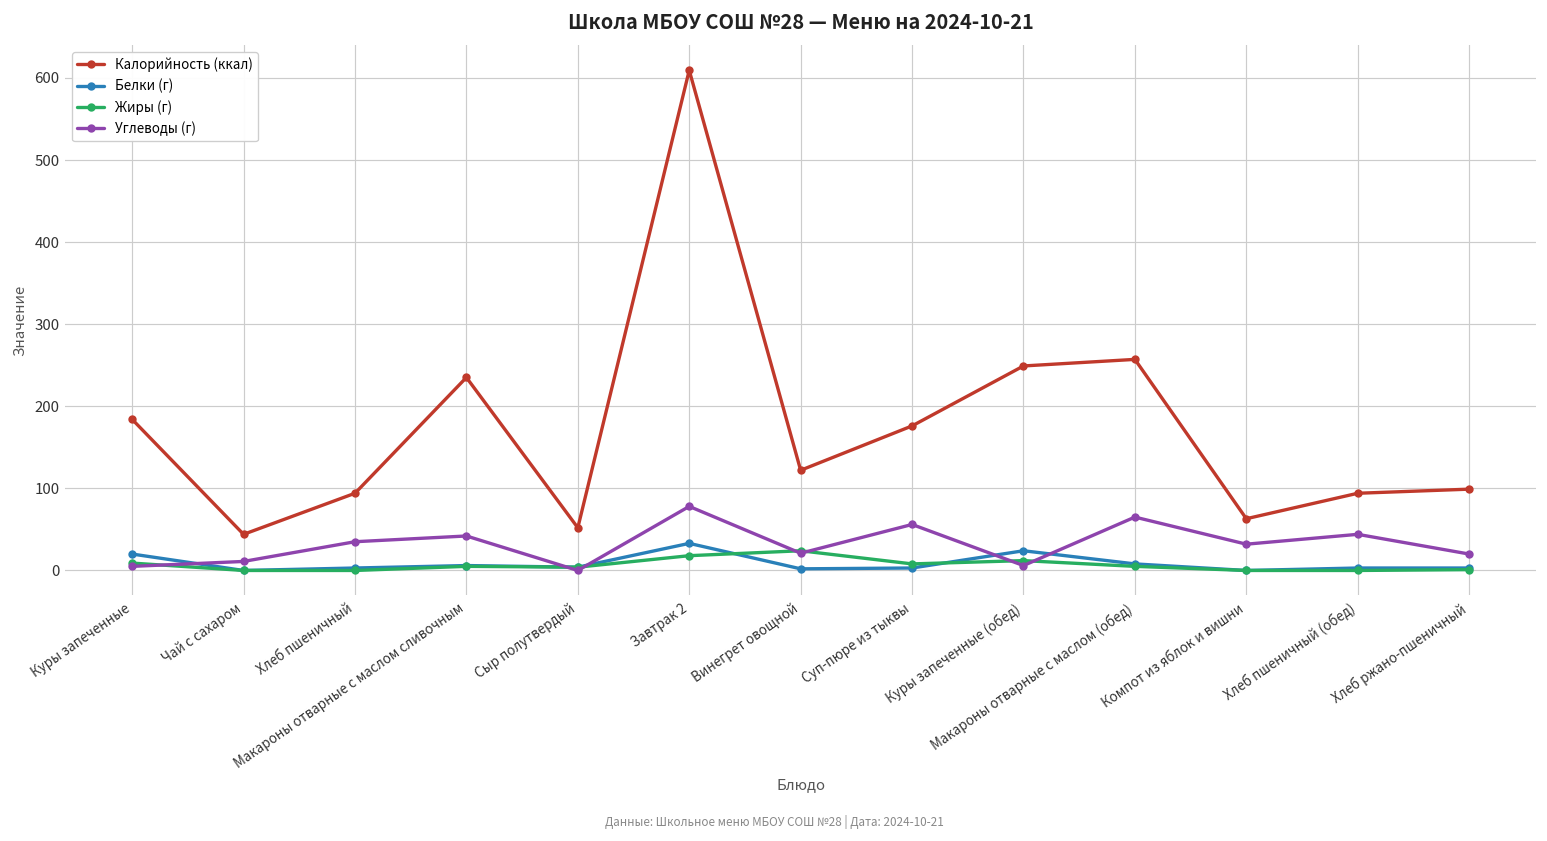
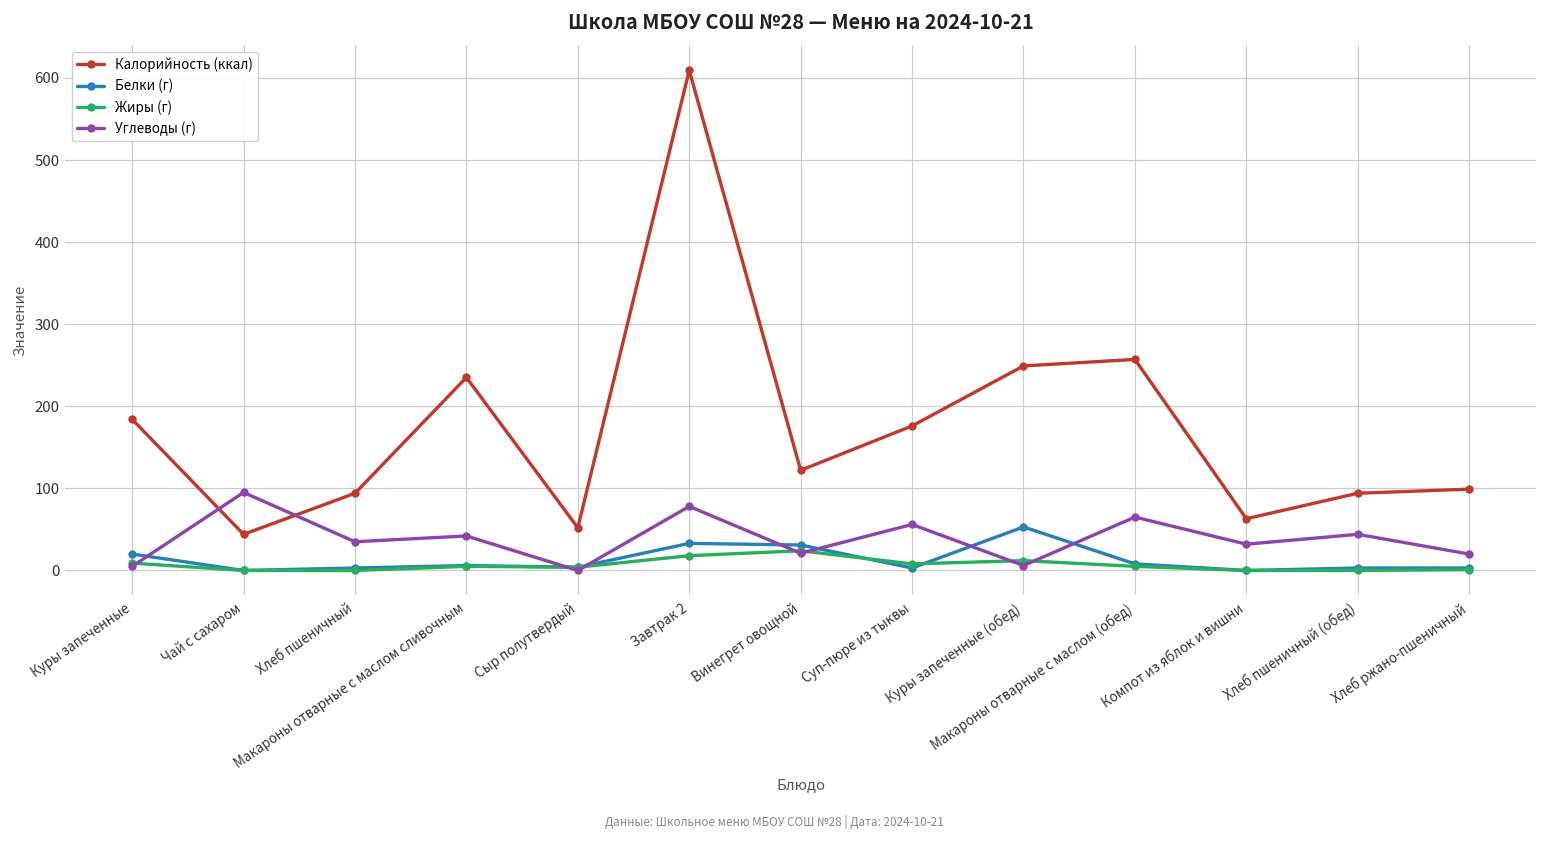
Углеводы (г), Чай с сахаром: 10 -> 100
Белки (г), Винегрет овощной: 0 -> 30
Белки (г), Куры запеченные (обед): 20 -> 50
